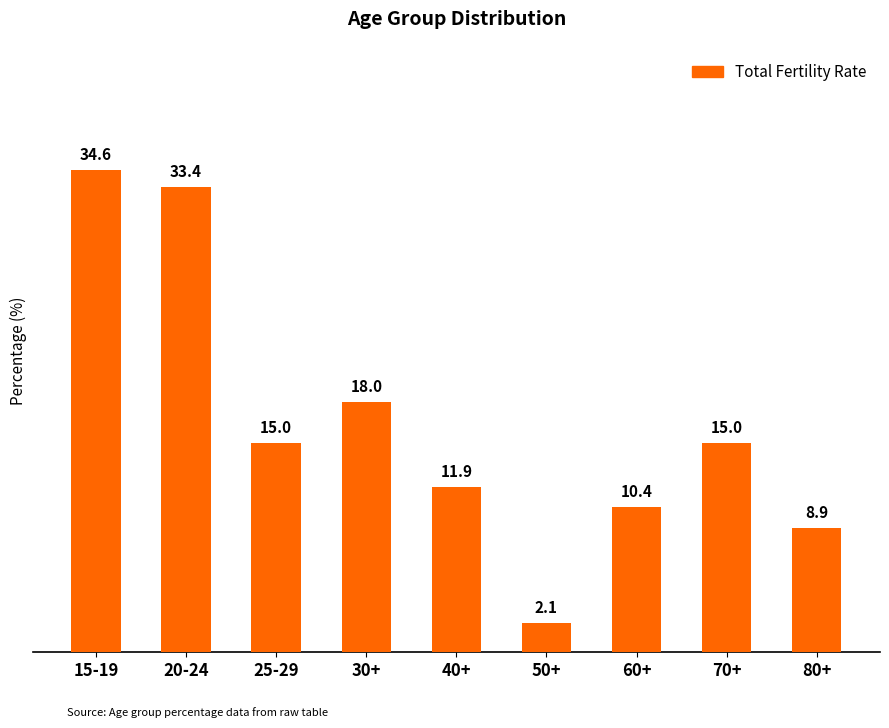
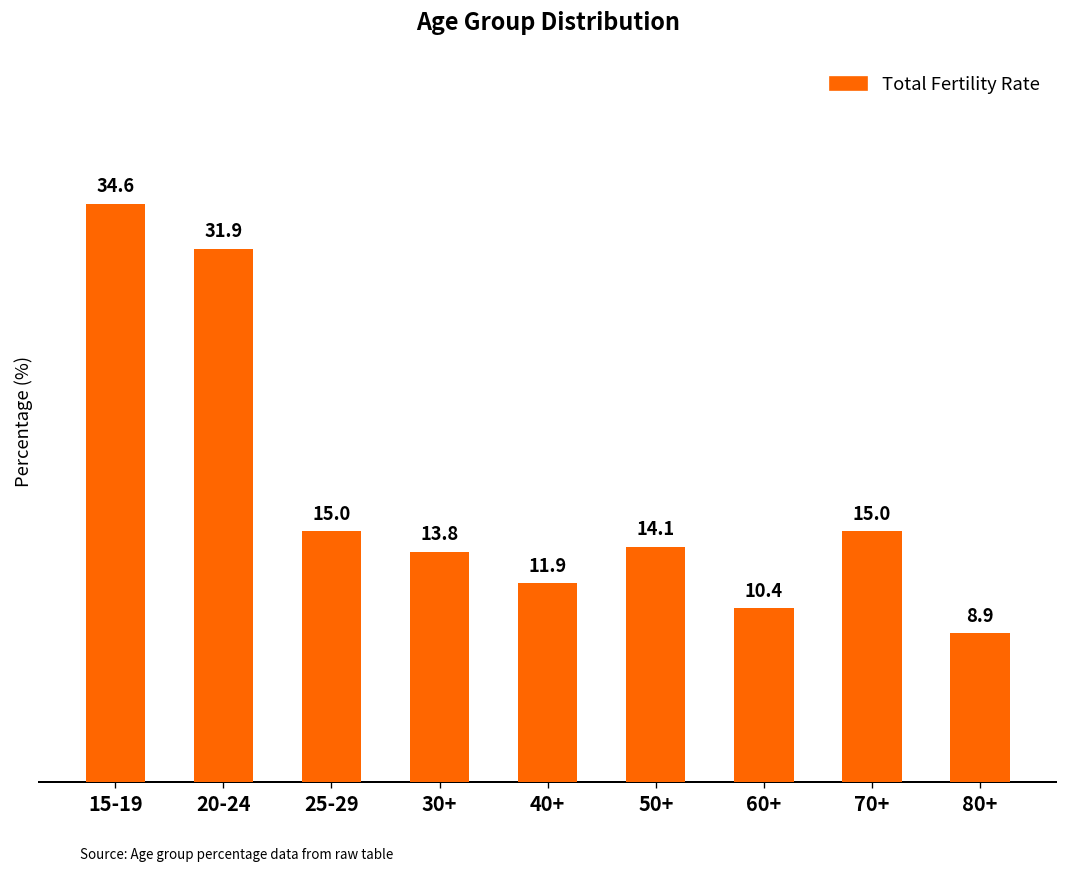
20-24: 33.4 -> 31.9
30+: 18.0 -> 13.8
50+: 2.1 -> 14.1
